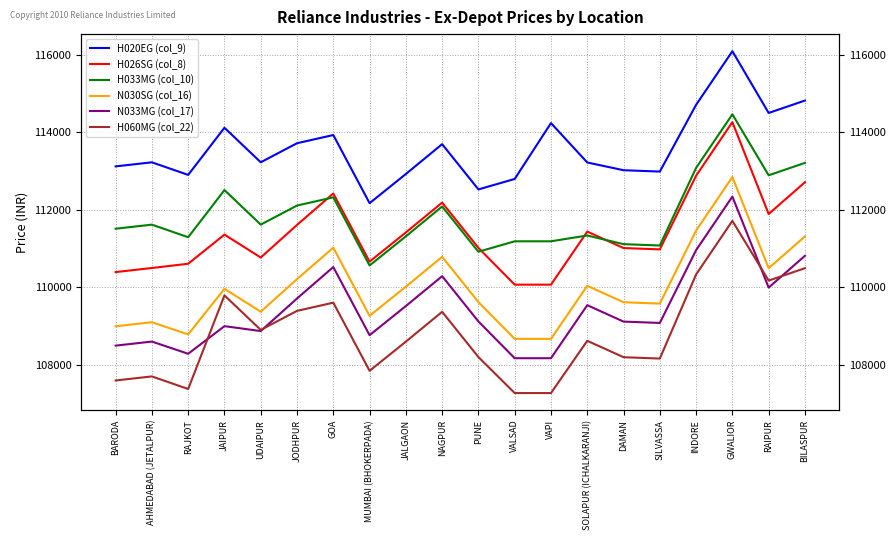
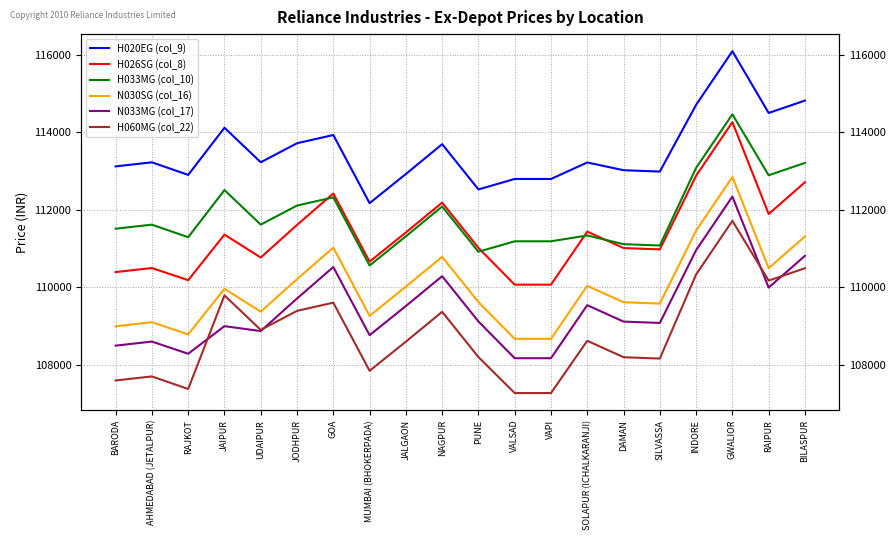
H026SG (col_8), RAJKOT: 110600 -> 110200
H020EG (col_9), VAPI: 114200 -> 112800
